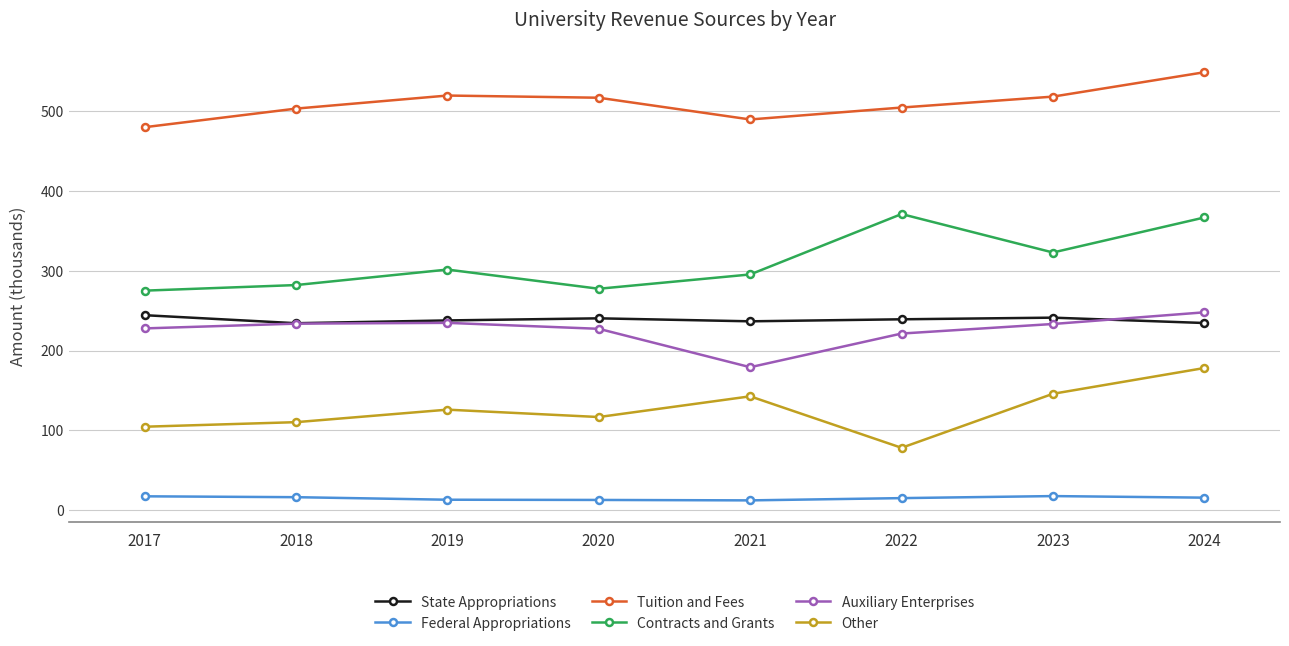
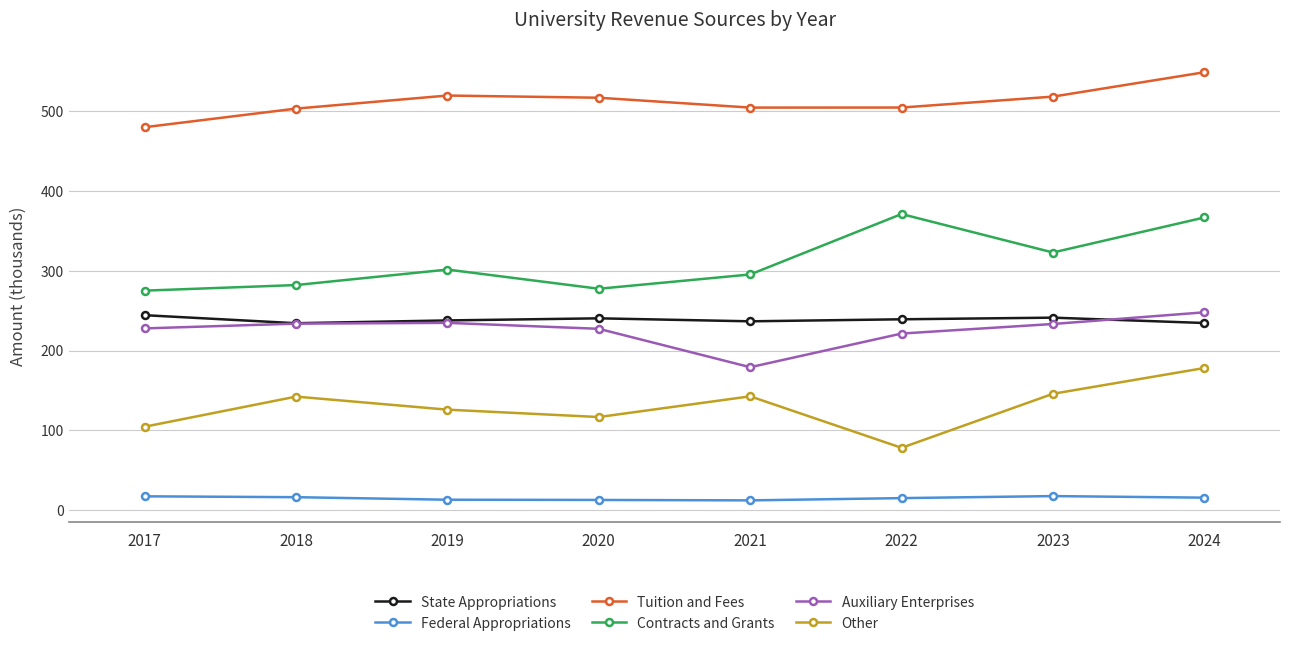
Other, 2018: 110 -> 140
Tuition and Fees, 2021: 490 -> 500
